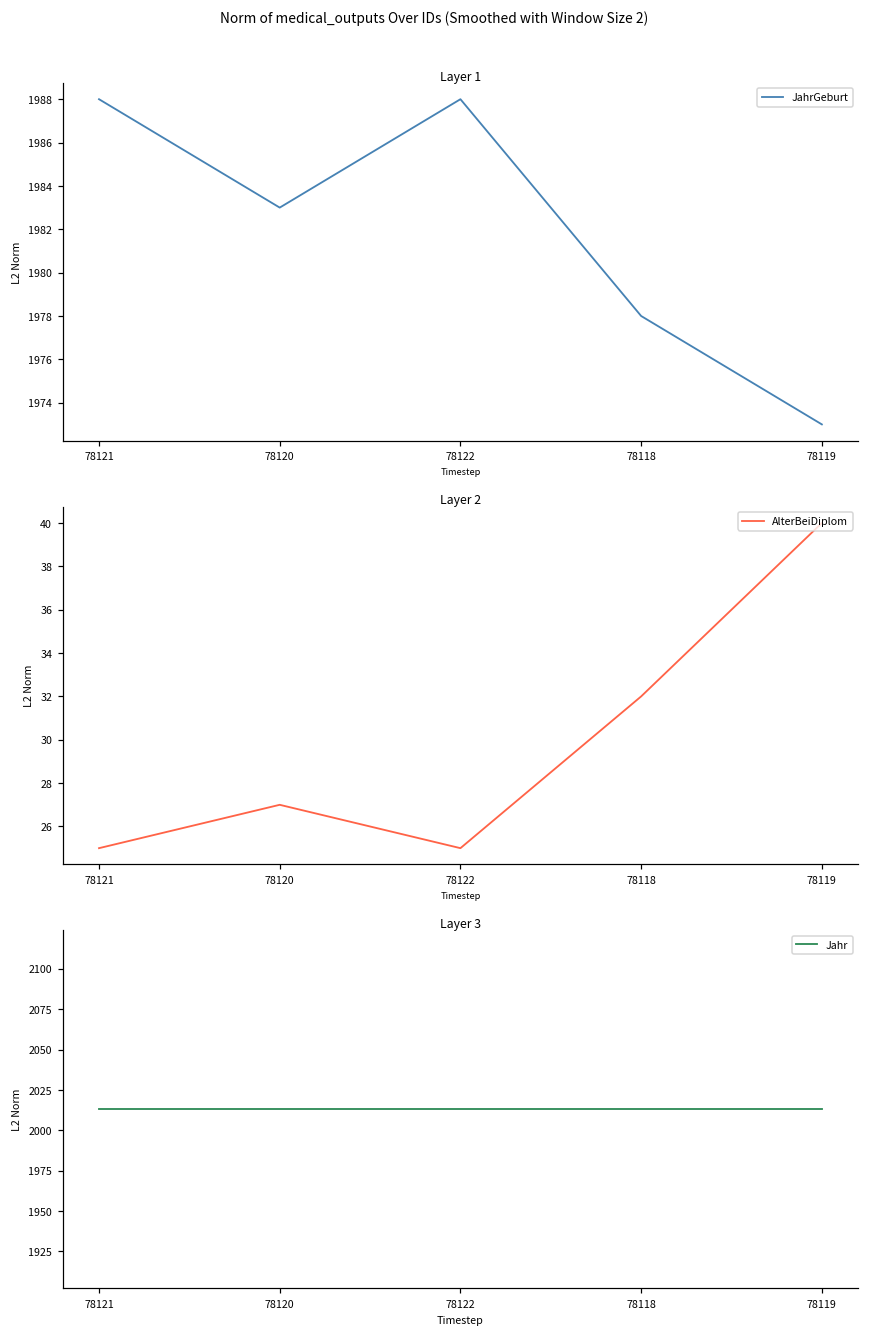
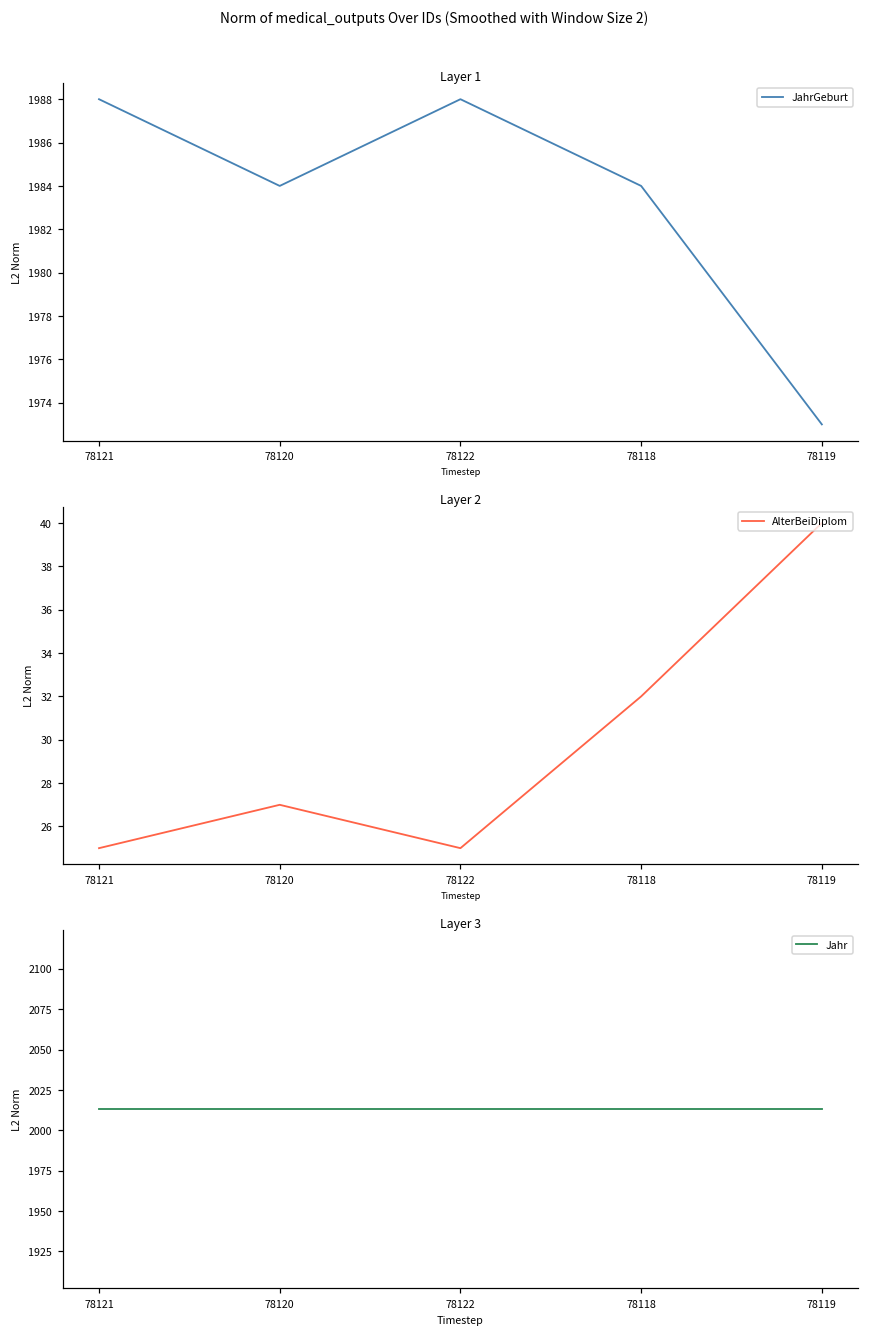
Layer 1, 78120: 1983 -> 1984
Layer 1, 78118: 1978 -> 1984
